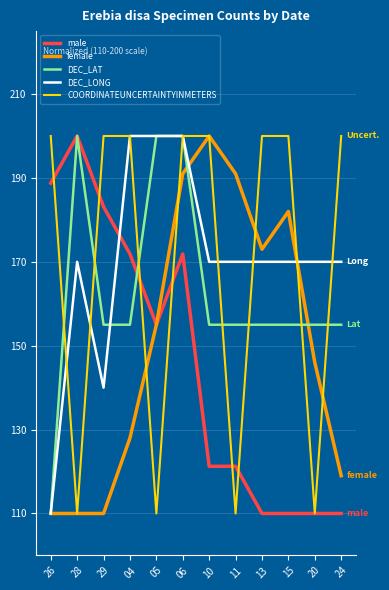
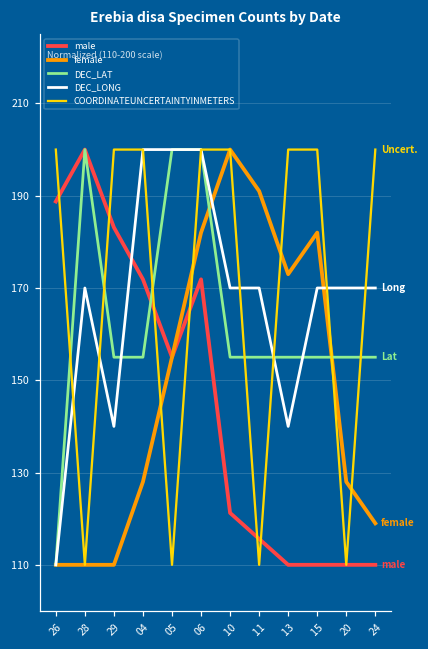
female, 06: 191 -> 182
male, 11: 121 -> 116
DEC_LONG, 13: 170 -> 140
female, 20: 146 -> 128
